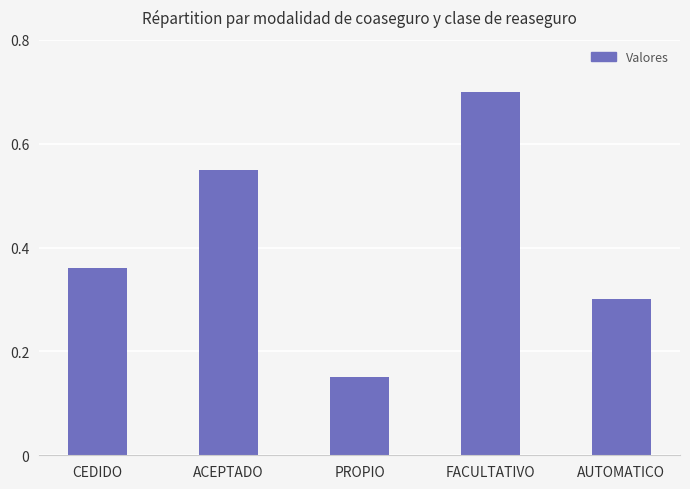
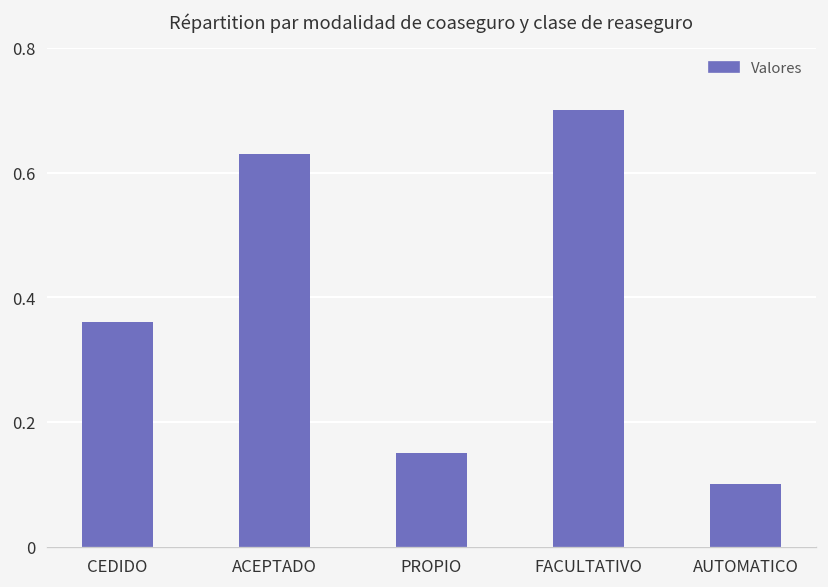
ACEPTADO: 0.55 -> 0.63
AUTOMATICO: 0.3 -> 0.1
